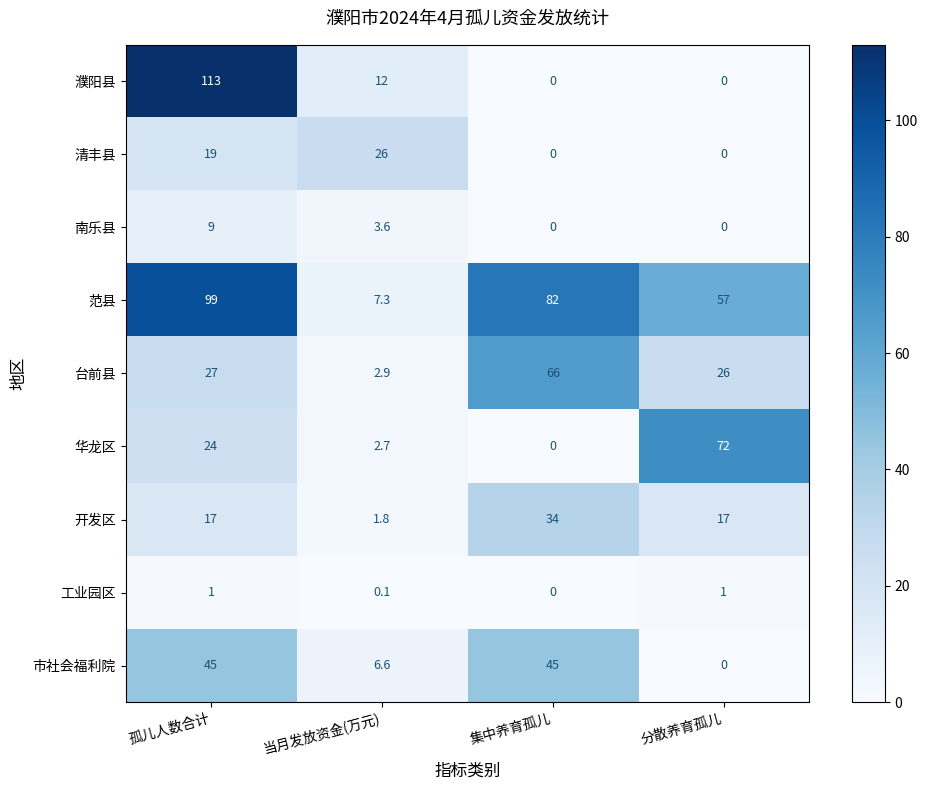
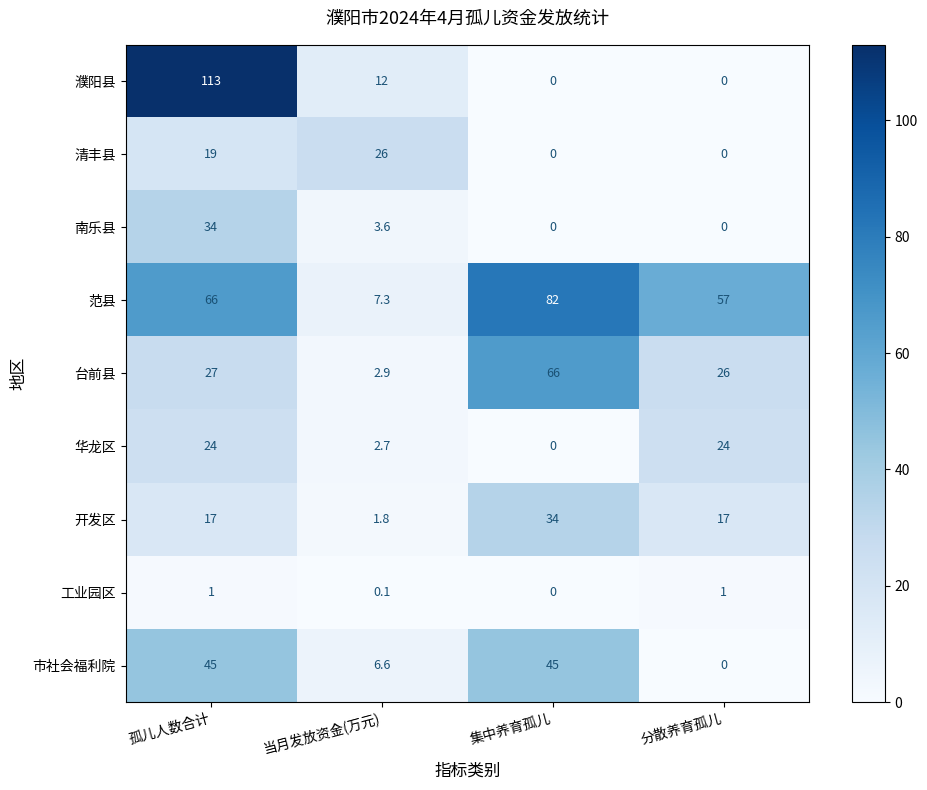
南乐县, 孤儿人数合计: 9 -> 34
范县, 孤儿人数合计: 99 -> 66
华龙区, 分散养育孤儿: 72 -> 24
